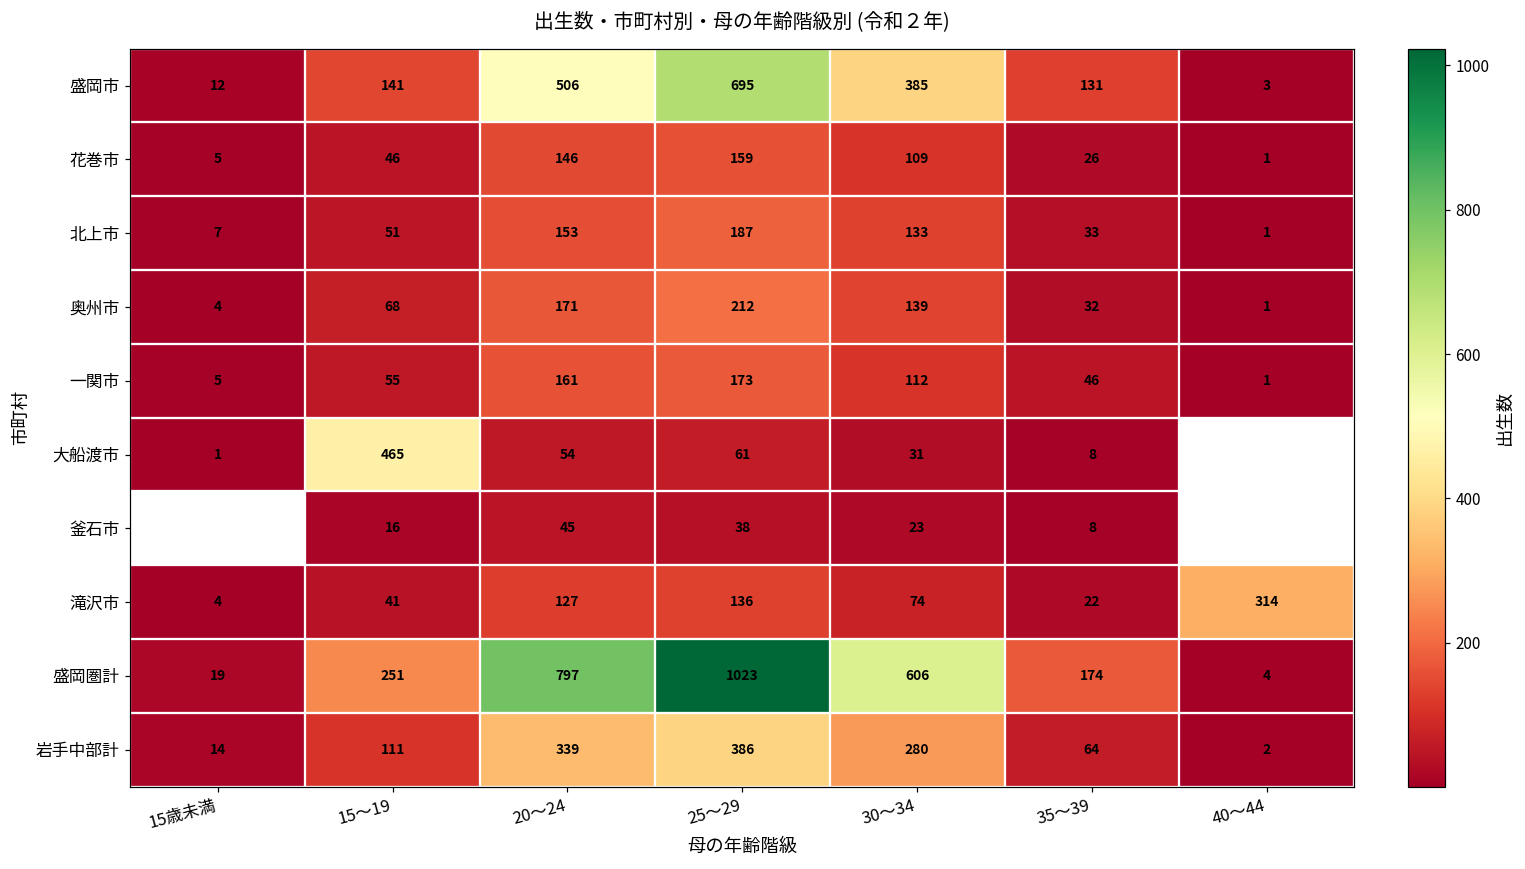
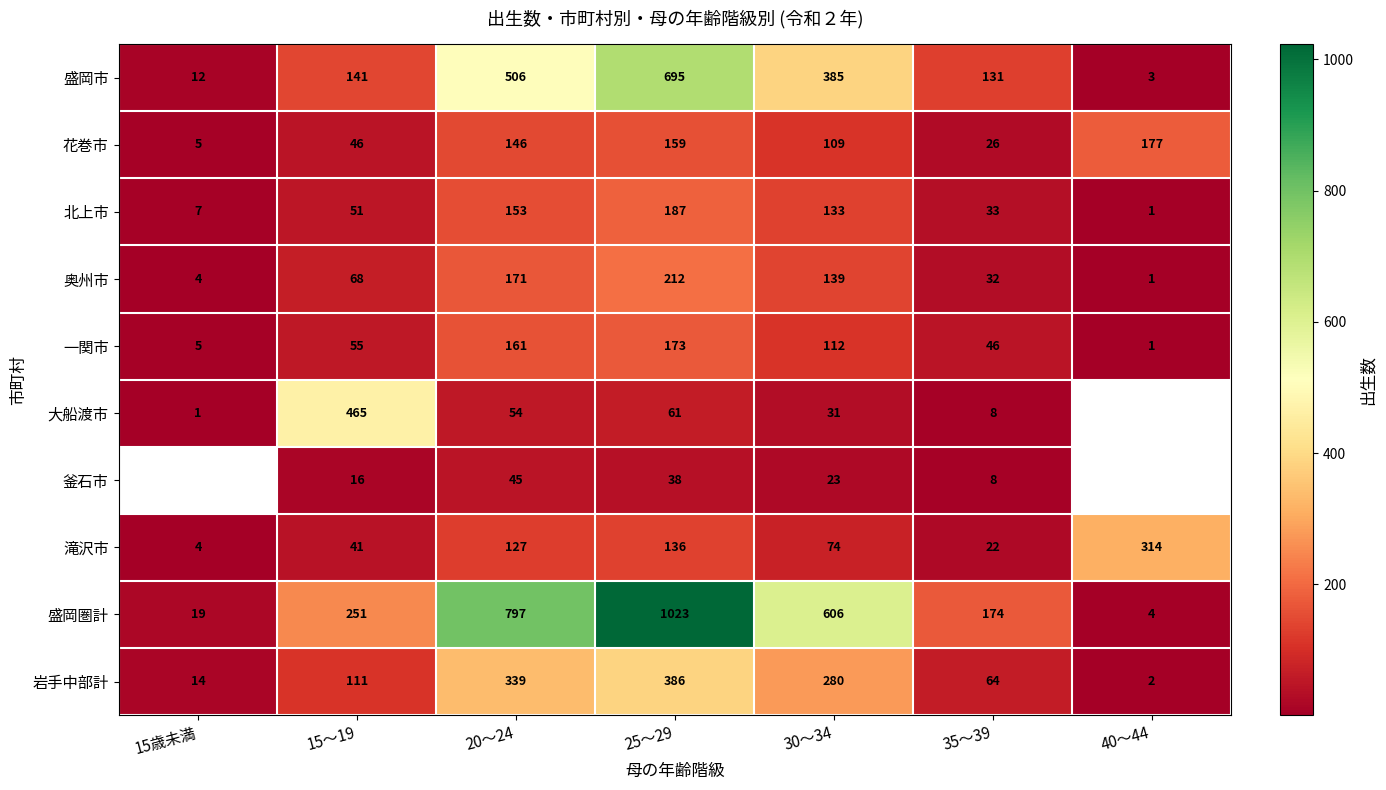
花巻市, 40～44: 1 -> 177
